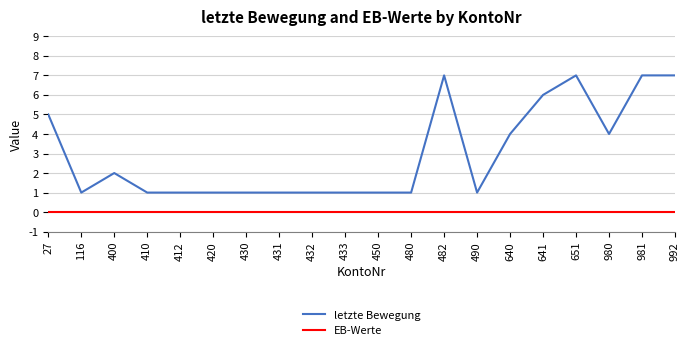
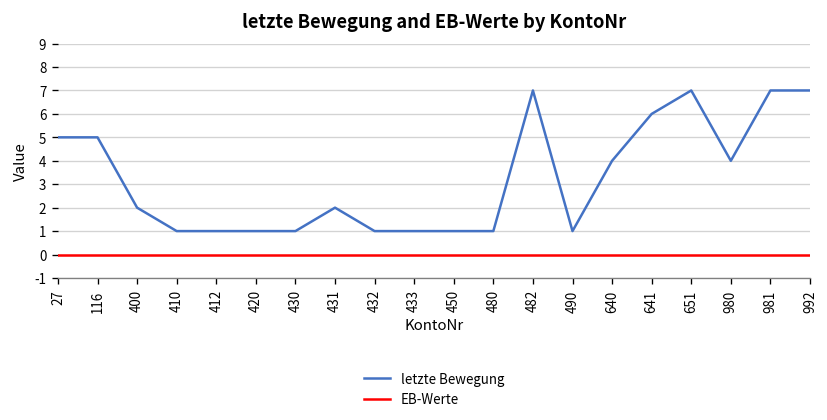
letzte Bewegung, 116: 1 -> 5
letzte Bewegung, 431: 1 -> 2
